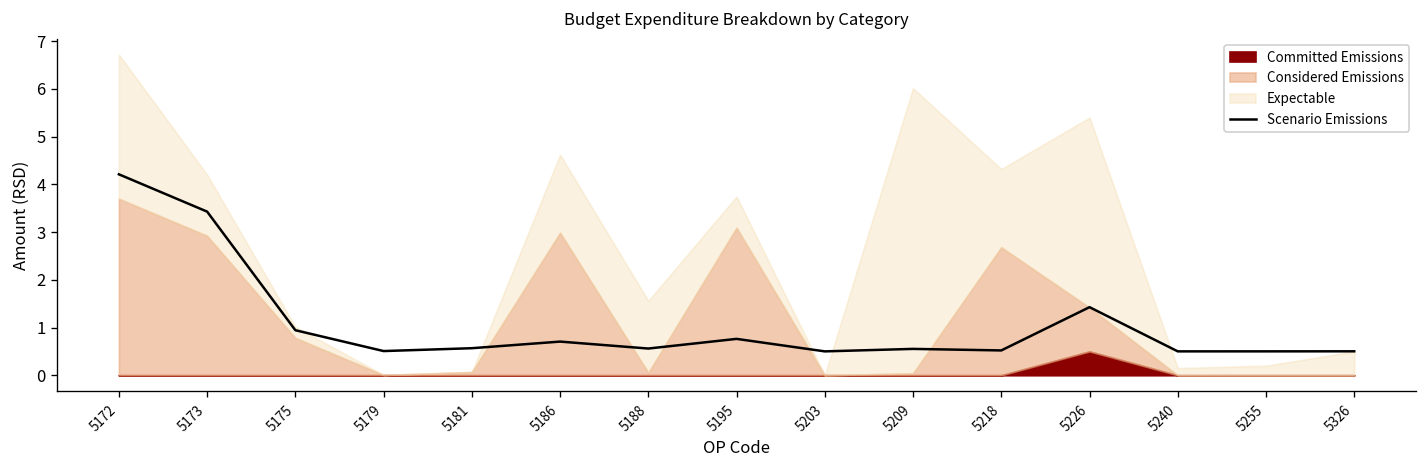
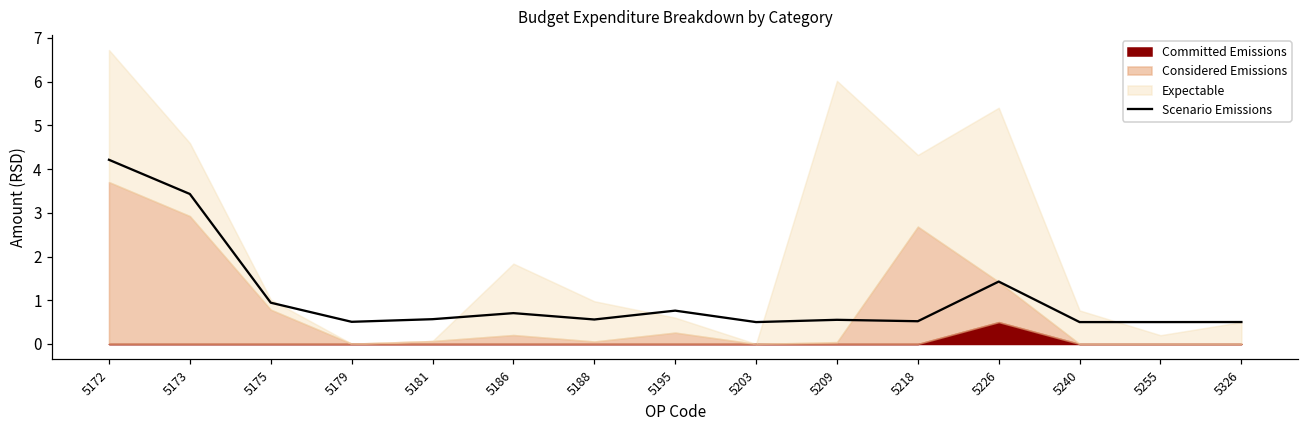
Expectable, 5173: 1.3 -> 1.7
Considered Emissions, 5186: 3.0 -> 0.2
Expectable, 5188: 1.5 -> 0.9
Considered Emissions, 5195: 3.1 -> 0.3
Expectable, 5195: 0.6 -> 0.3
Expectable, 5240: 0.2 -> 0.8
